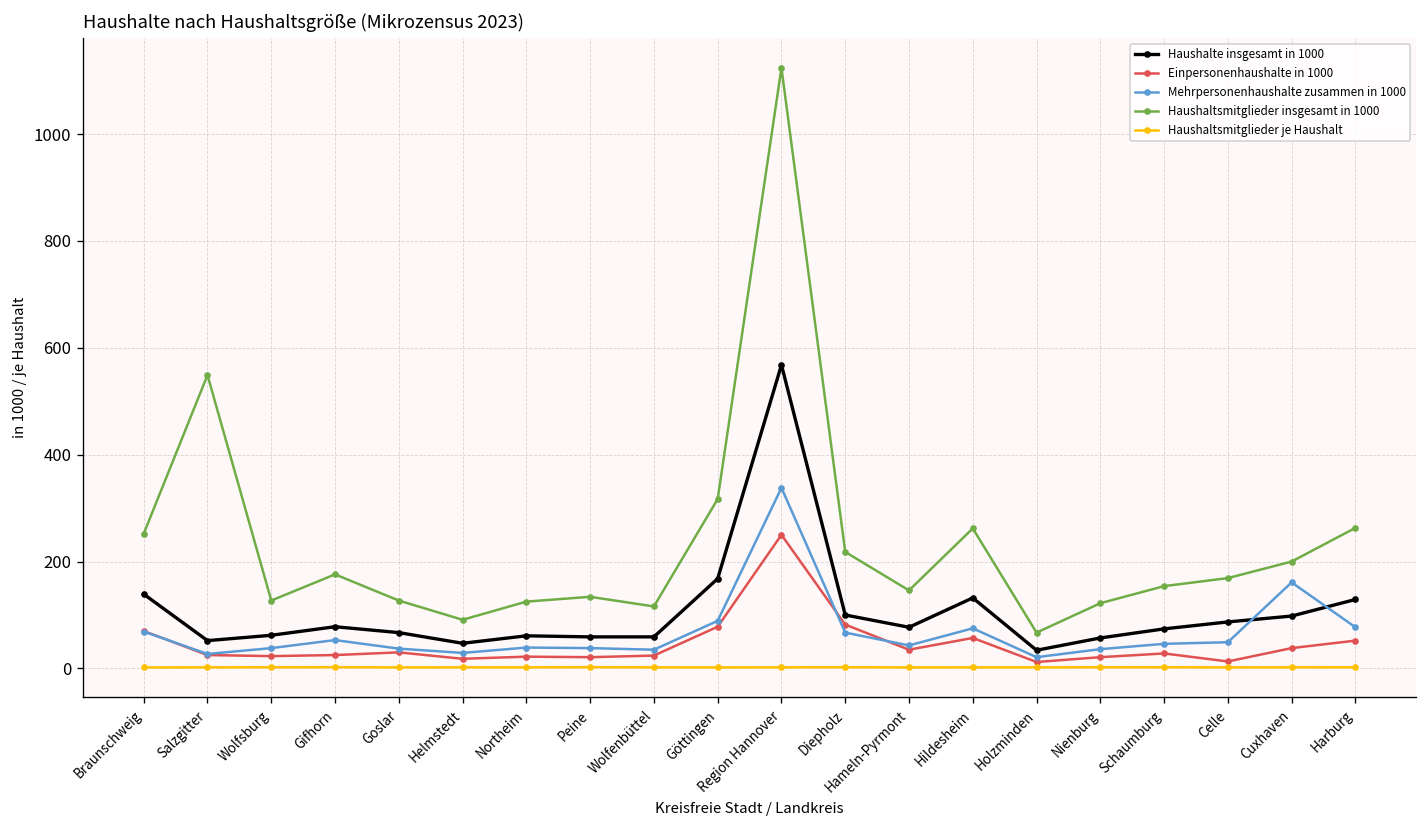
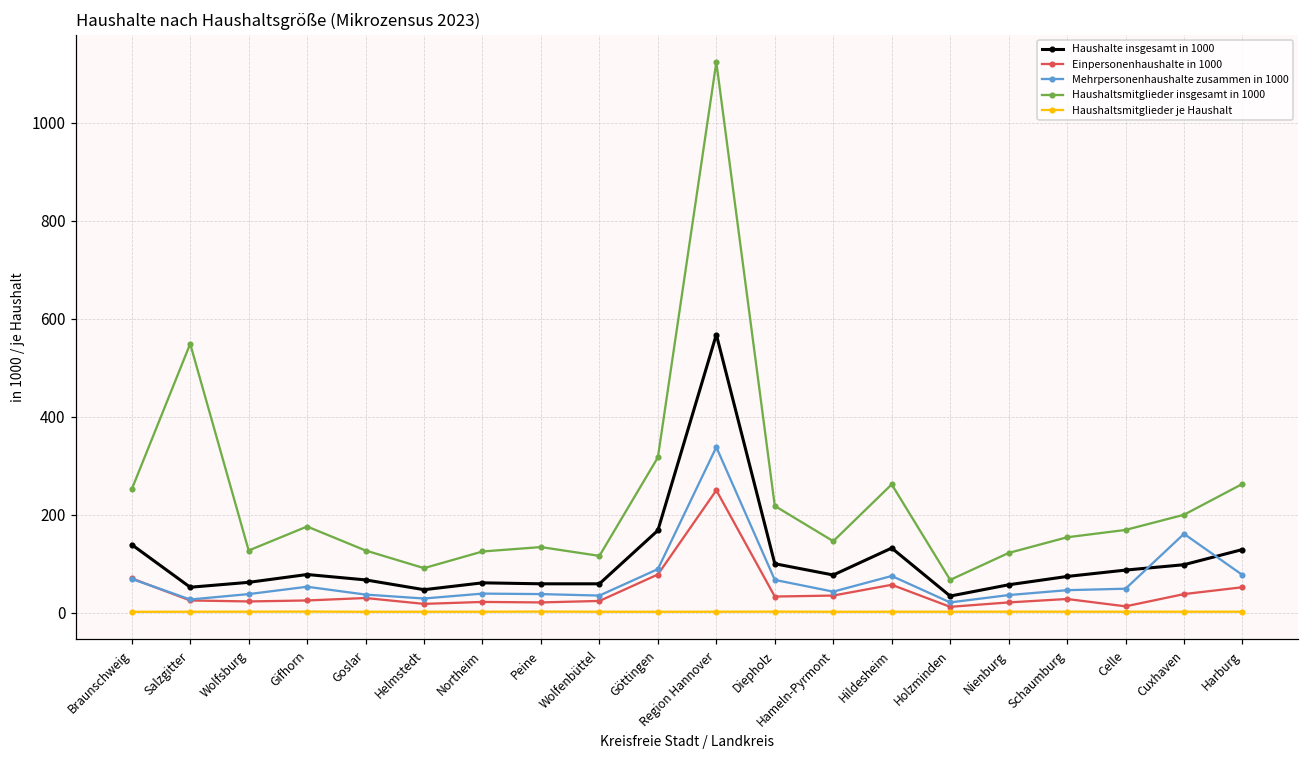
Einpersonenhaushalte in 1000, Diepholz: 80 -> 30
